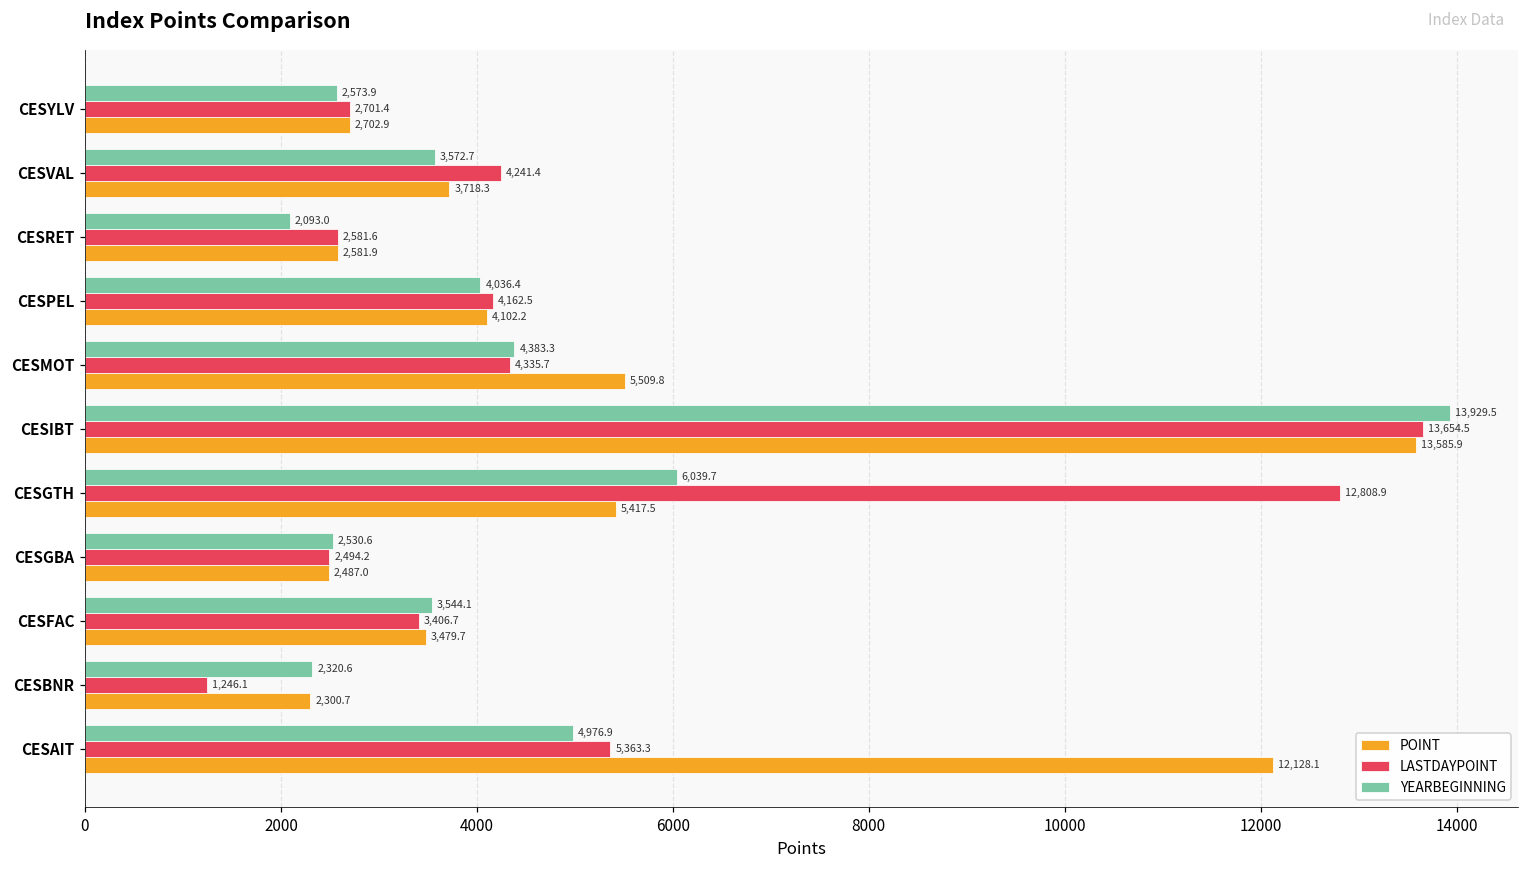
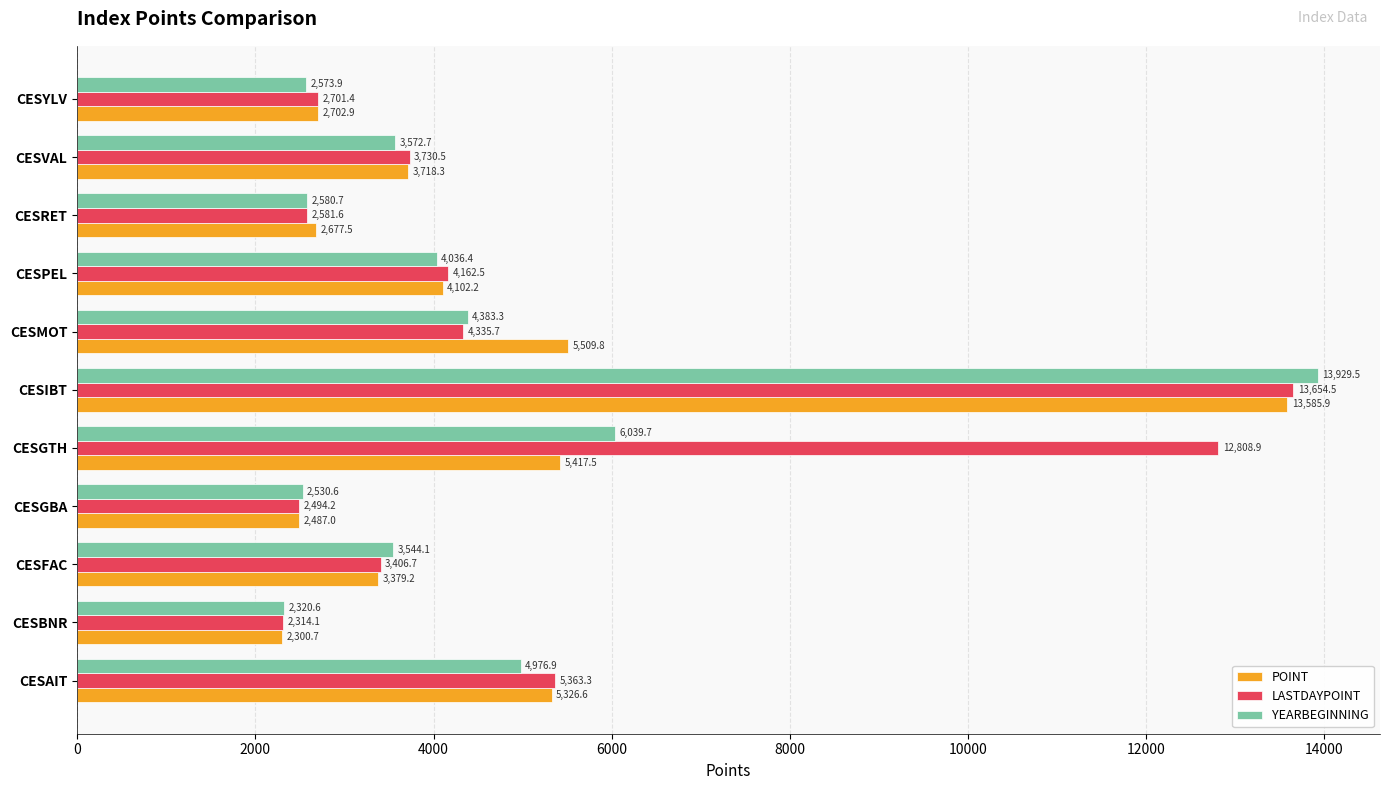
LASTDAYPOINT, CESVAL: 4,241.4 -> 3,730.5
YEARBEGINNING, CESRET: 2,093.0 -> 2,580.7
POINT, CESRET: 2,581.9 -> 2,677.5
POINT, CESFAC: 3,479.7 -> 3,379.2
LASTDAYPOINT, CESBNR: 1,246.1 -> 2,314.1
POINT, CESAIT: 12,128.1 -> 5,326.6
